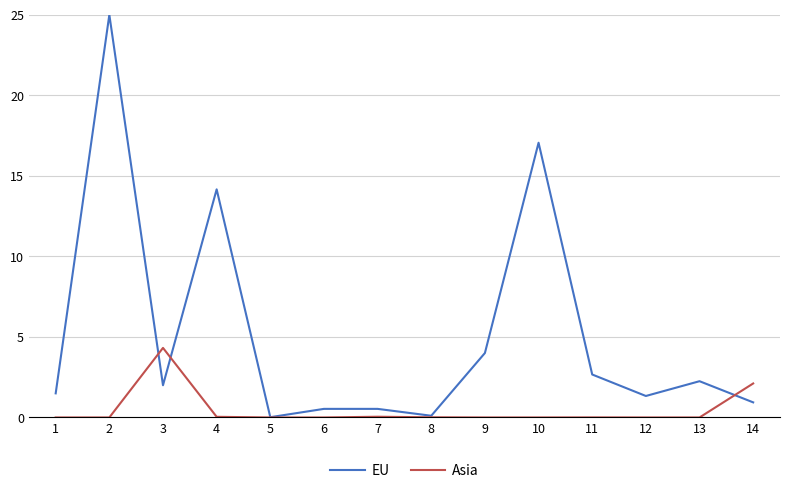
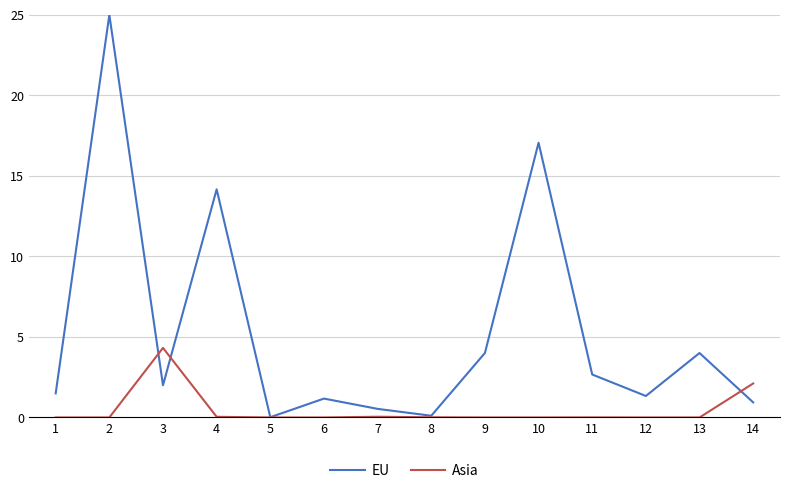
EU, 6: 0.5 -> 1.2
EU, 13: 2.3 -> 4.0
